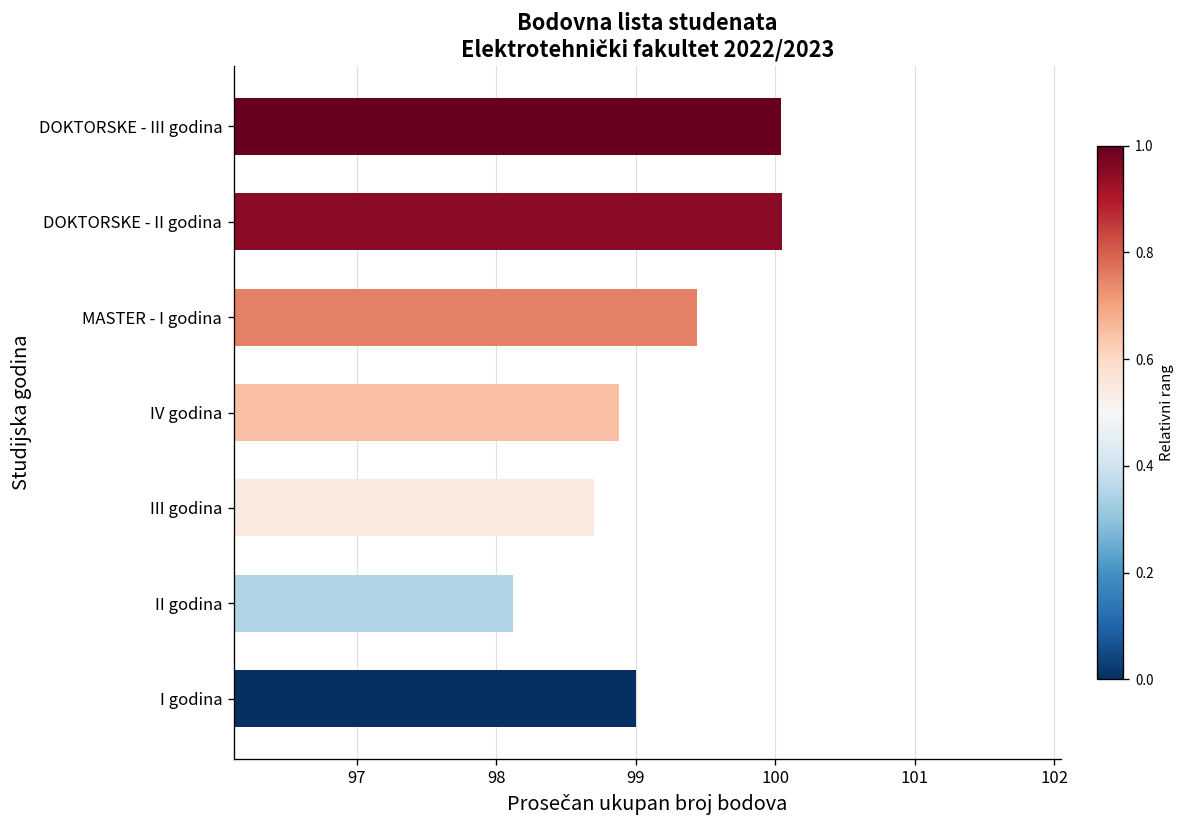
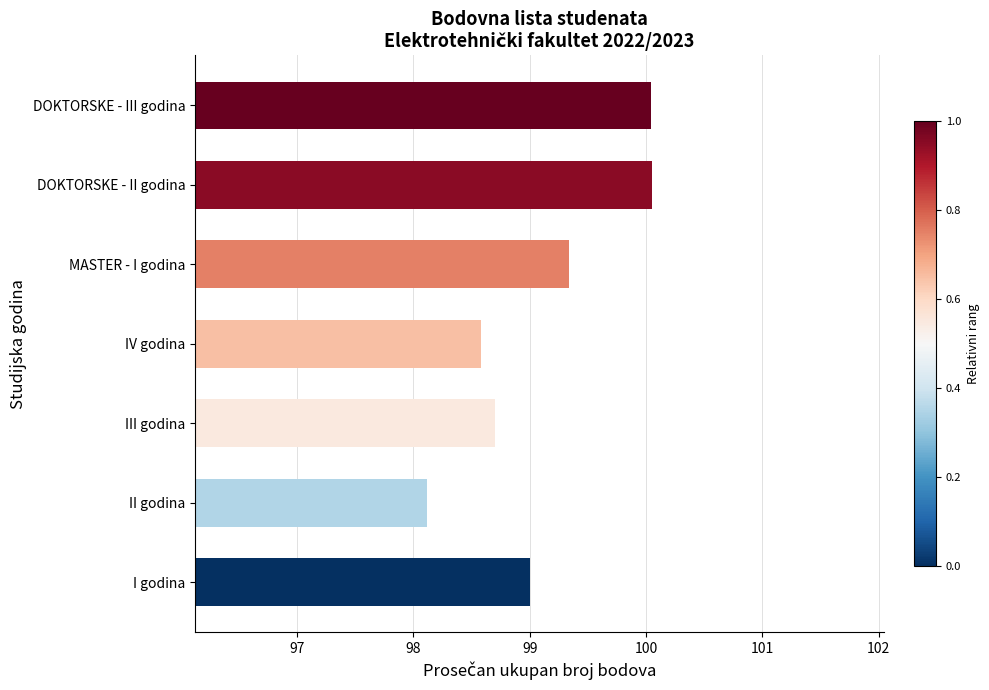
MASTER - I godina: 99.44 -> 99.34
IV godina: 98.88 -> 98.58
